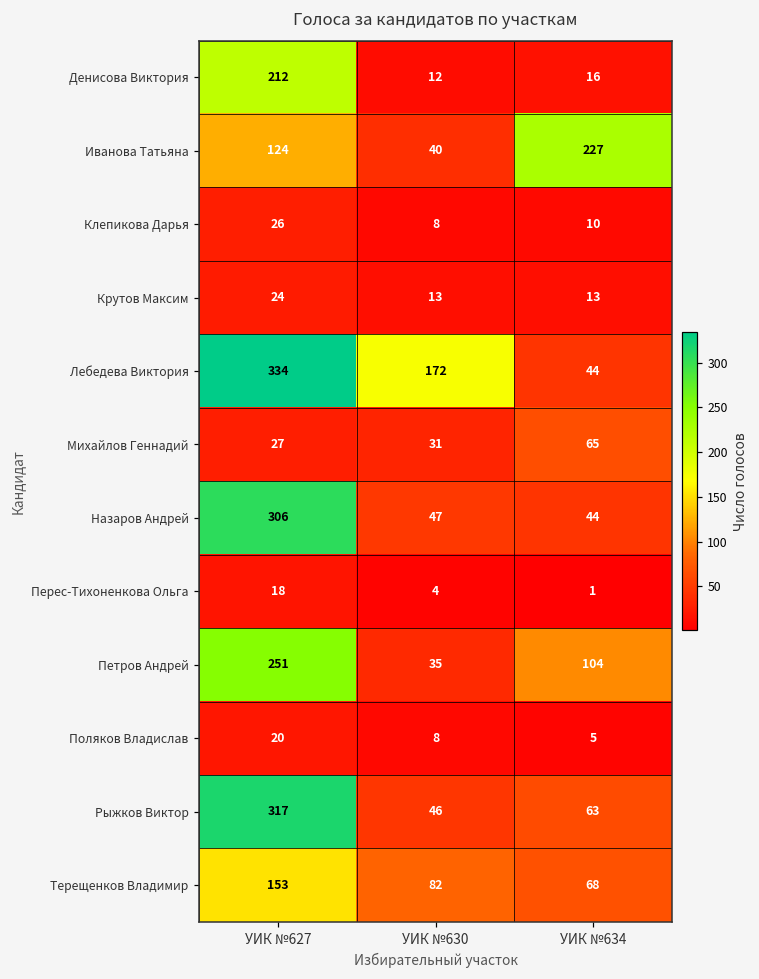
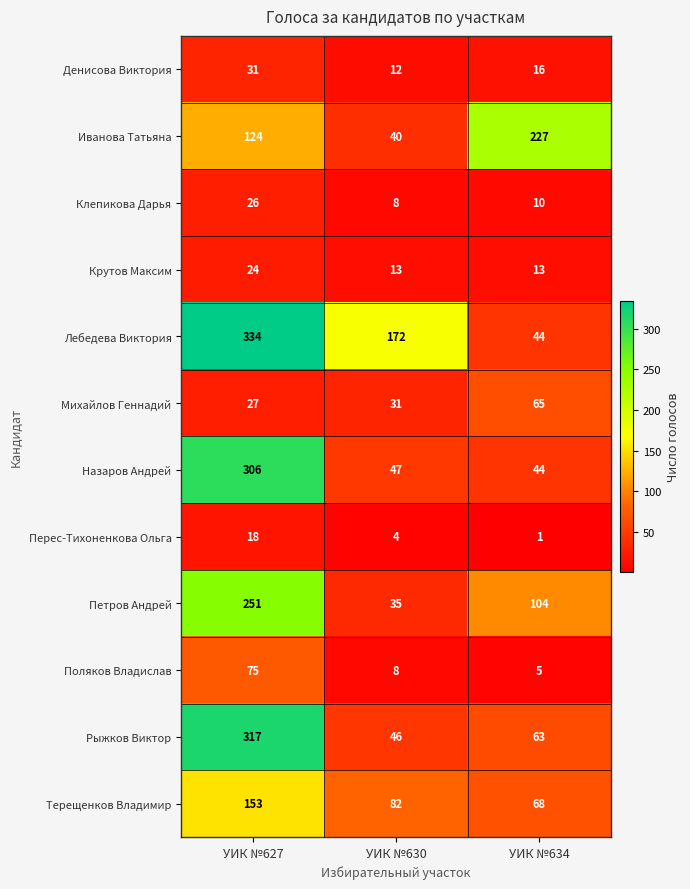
Денисова Виктория, УИК №627: 212 -> 31
Поляков Владислав, УИК №627: 20 -> 75
